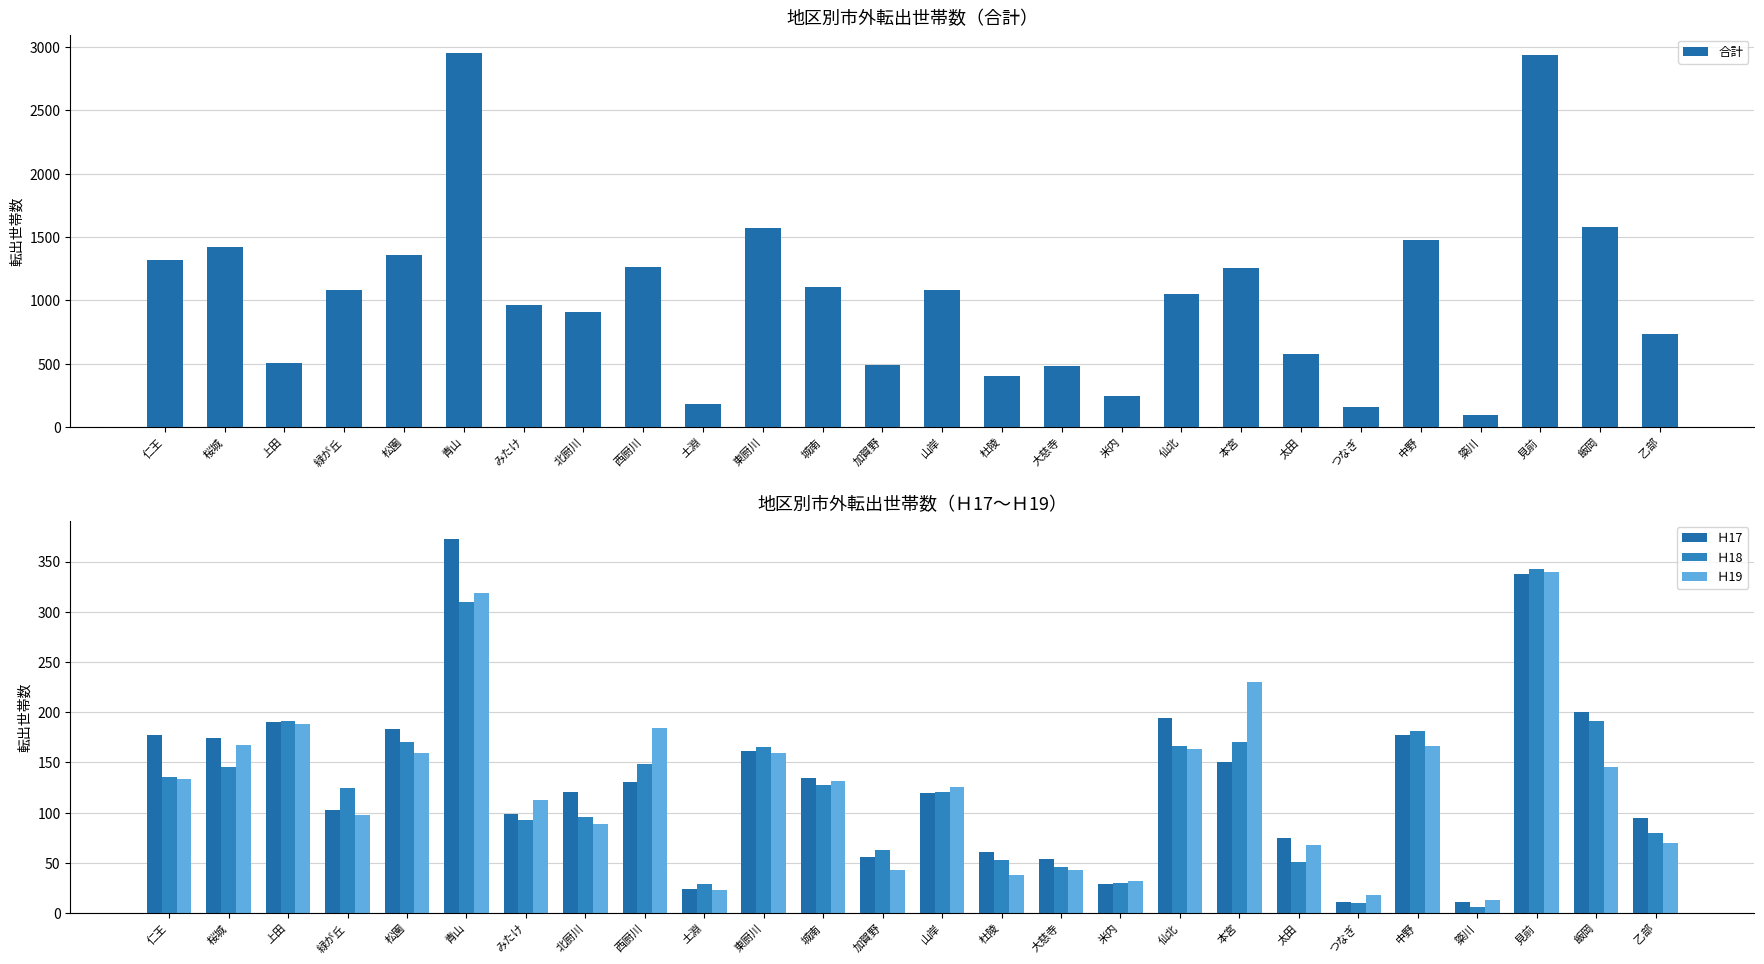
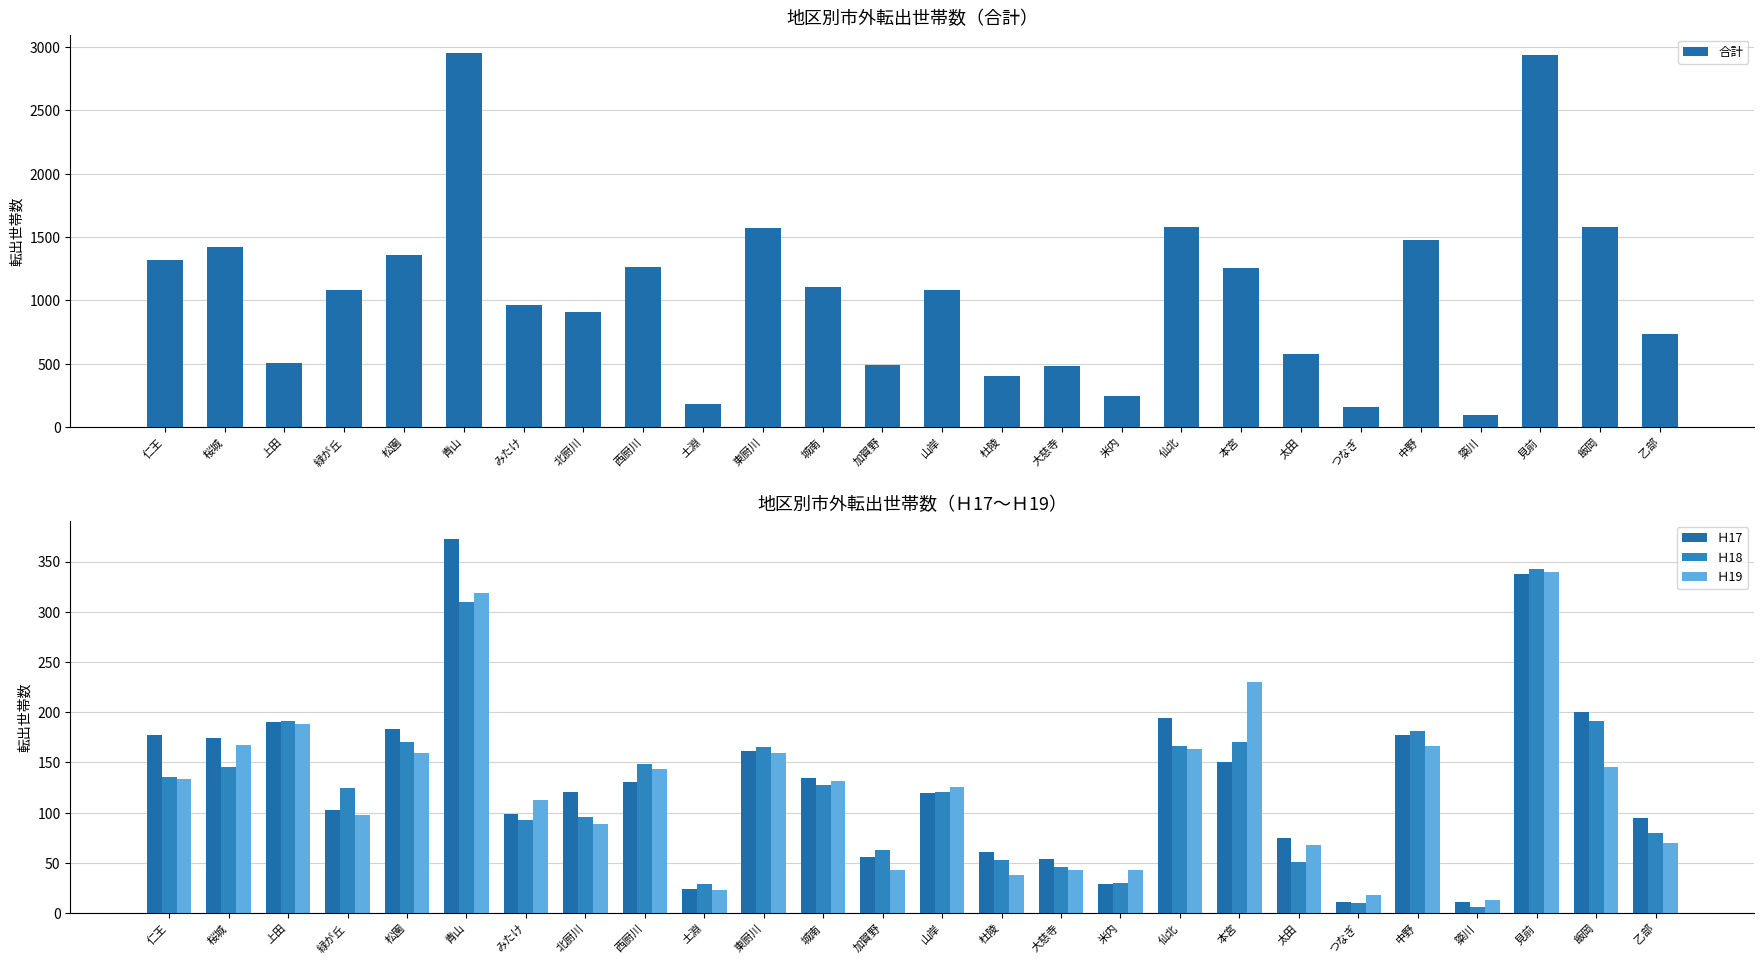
地区別市外転出世帯数（合計）, 仙北: 1050 -> 1580
地区別市外転出世帯数（Ｈ17〜Ｈ19）, Ｈ19, 西厨川: 184 -> 143
地区別市外転出世帯数（Ｈ17〜Ｈ19）, Ｈ19, 米内: 32 -> 43
